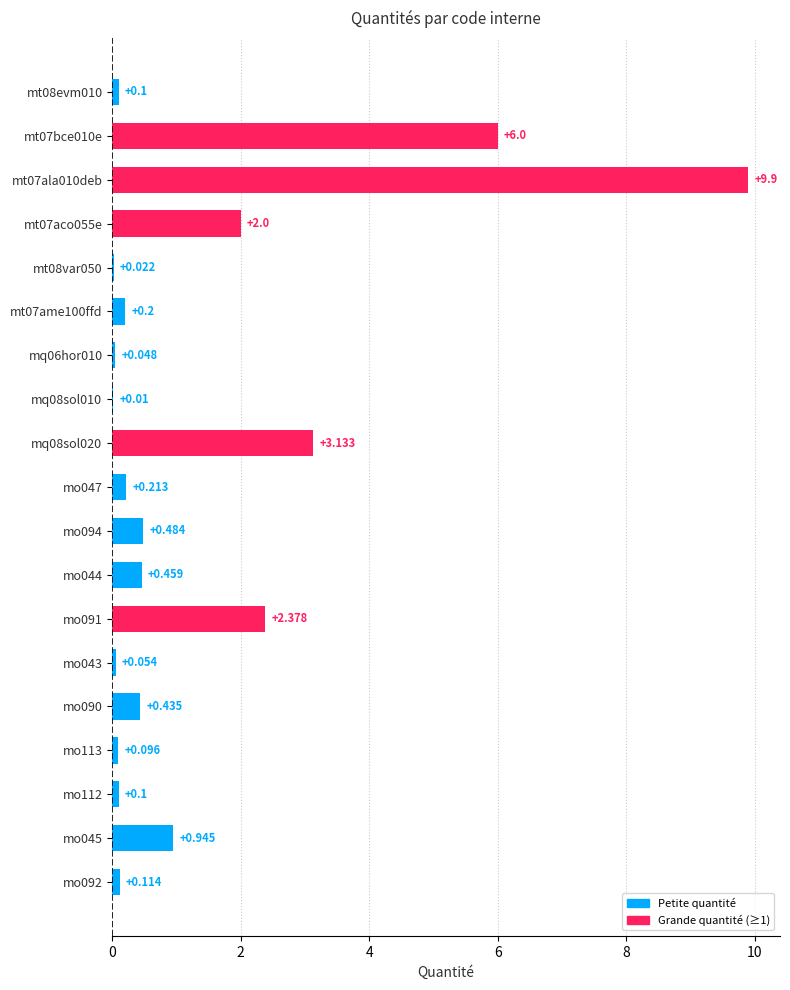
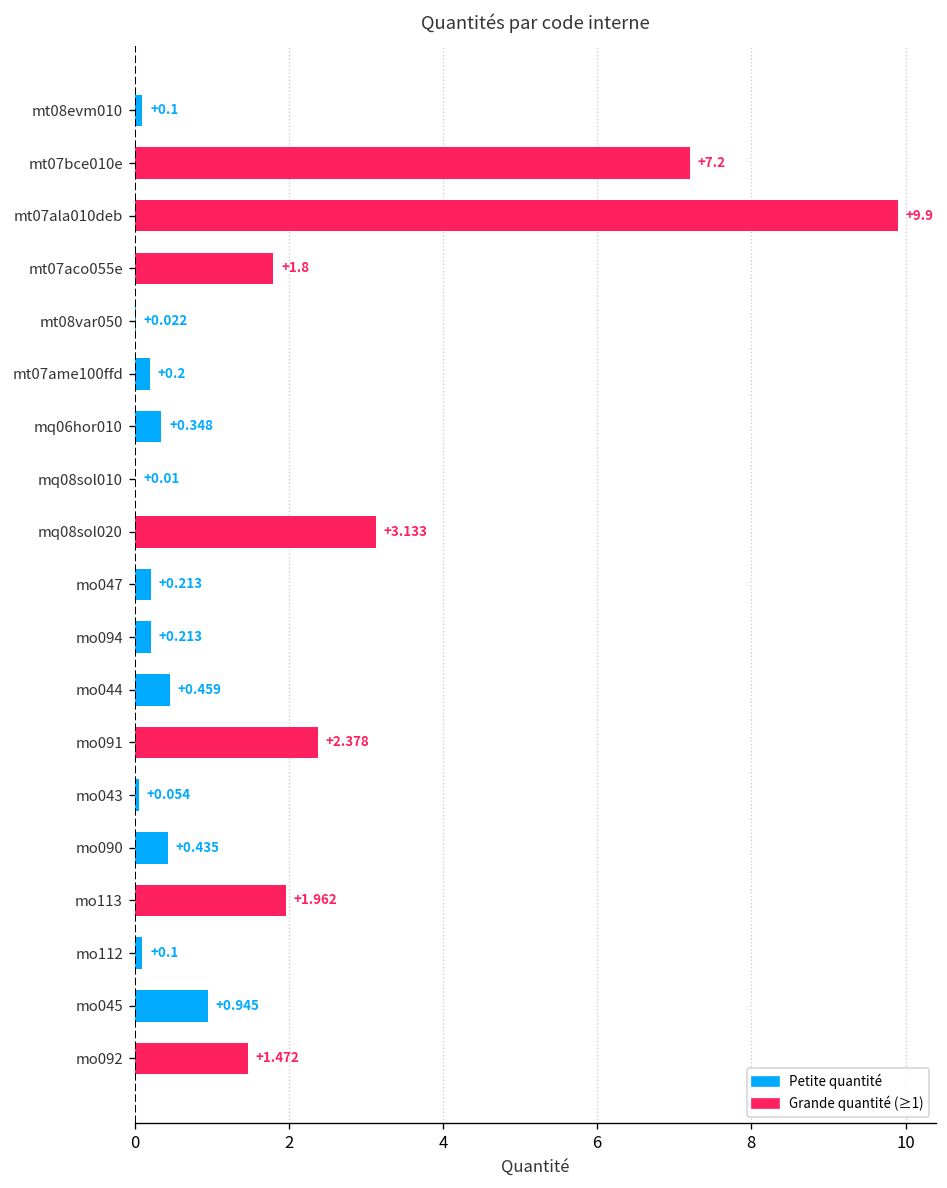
mt07bce010e: +6.0 -> +7.2
mt07aco055e: +2.0 -> +1.8
mq06hor010: +0.048 -> +0.348
mo094: +0.484 -> +0.213
mo113: +0.096 -> +1.962
mo092: +0.114 -> +1.472
